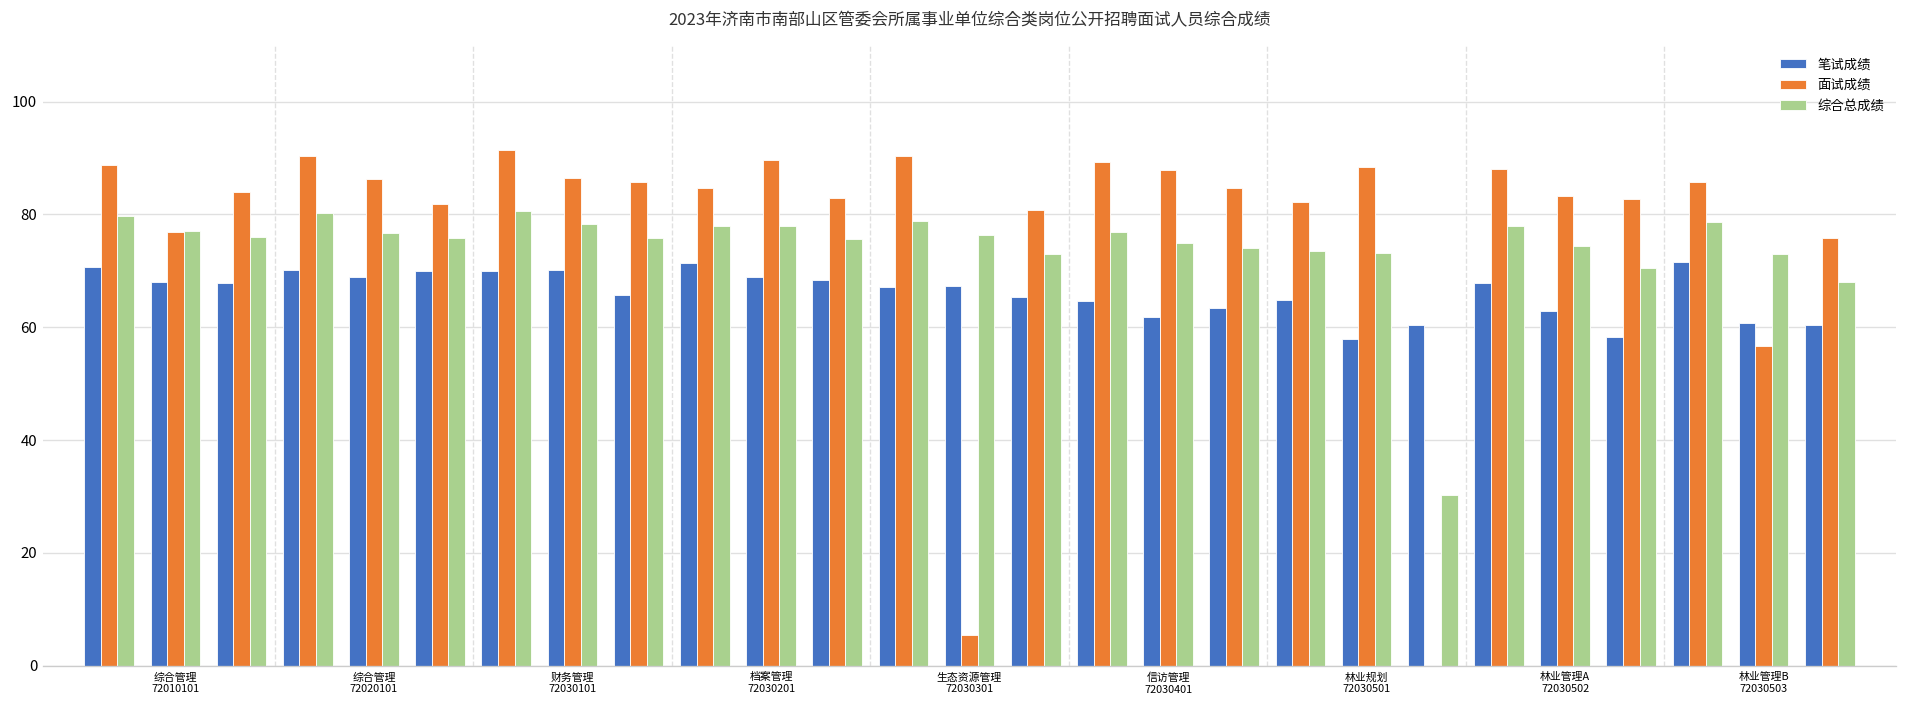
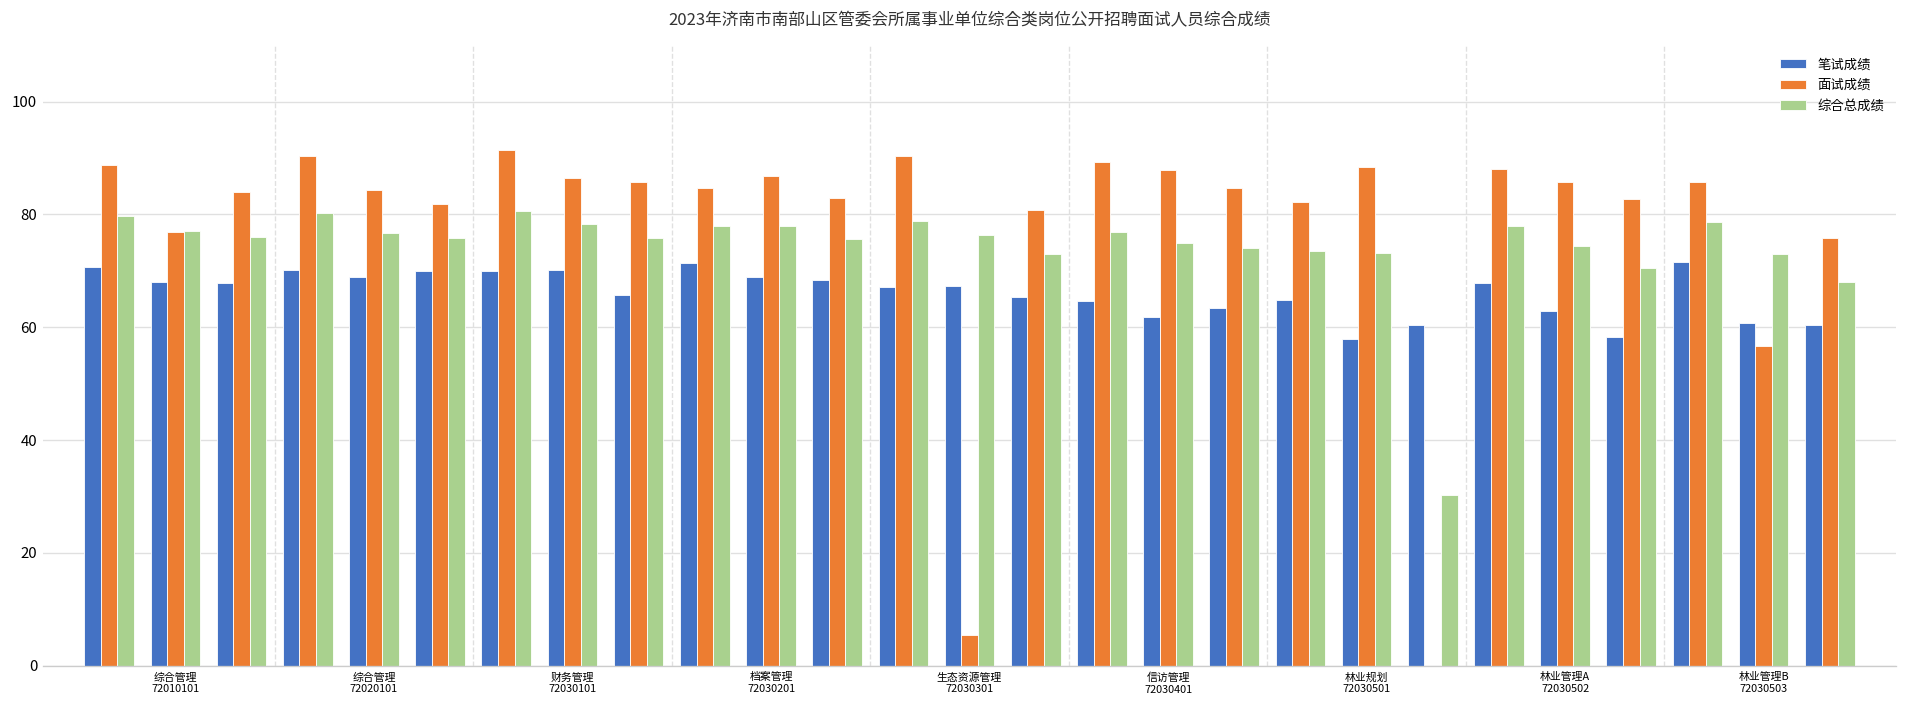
面试成绩, 综合管理 72020101: 86 -> 84
面试成绩, 档案管理 72030201: 90 -> 87
面试成绩, 林业管理A 72030502: 83 -> 86
